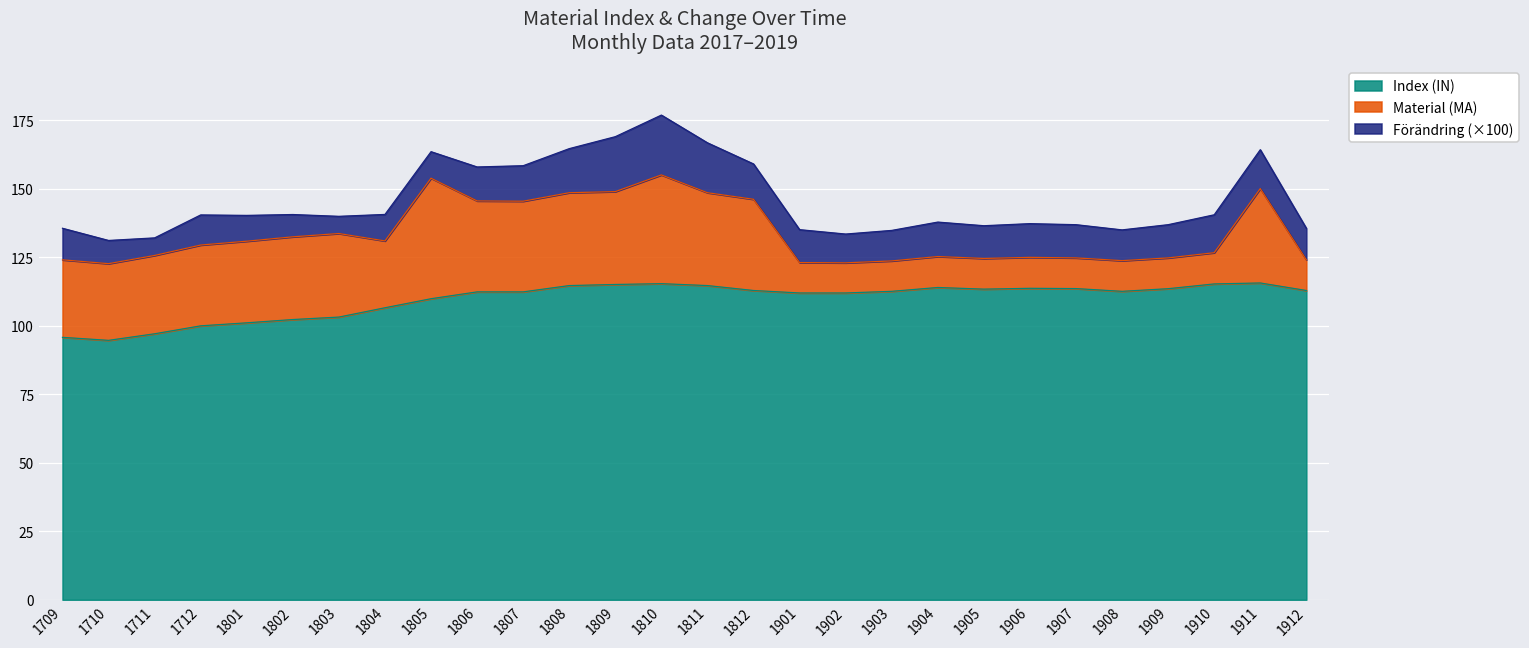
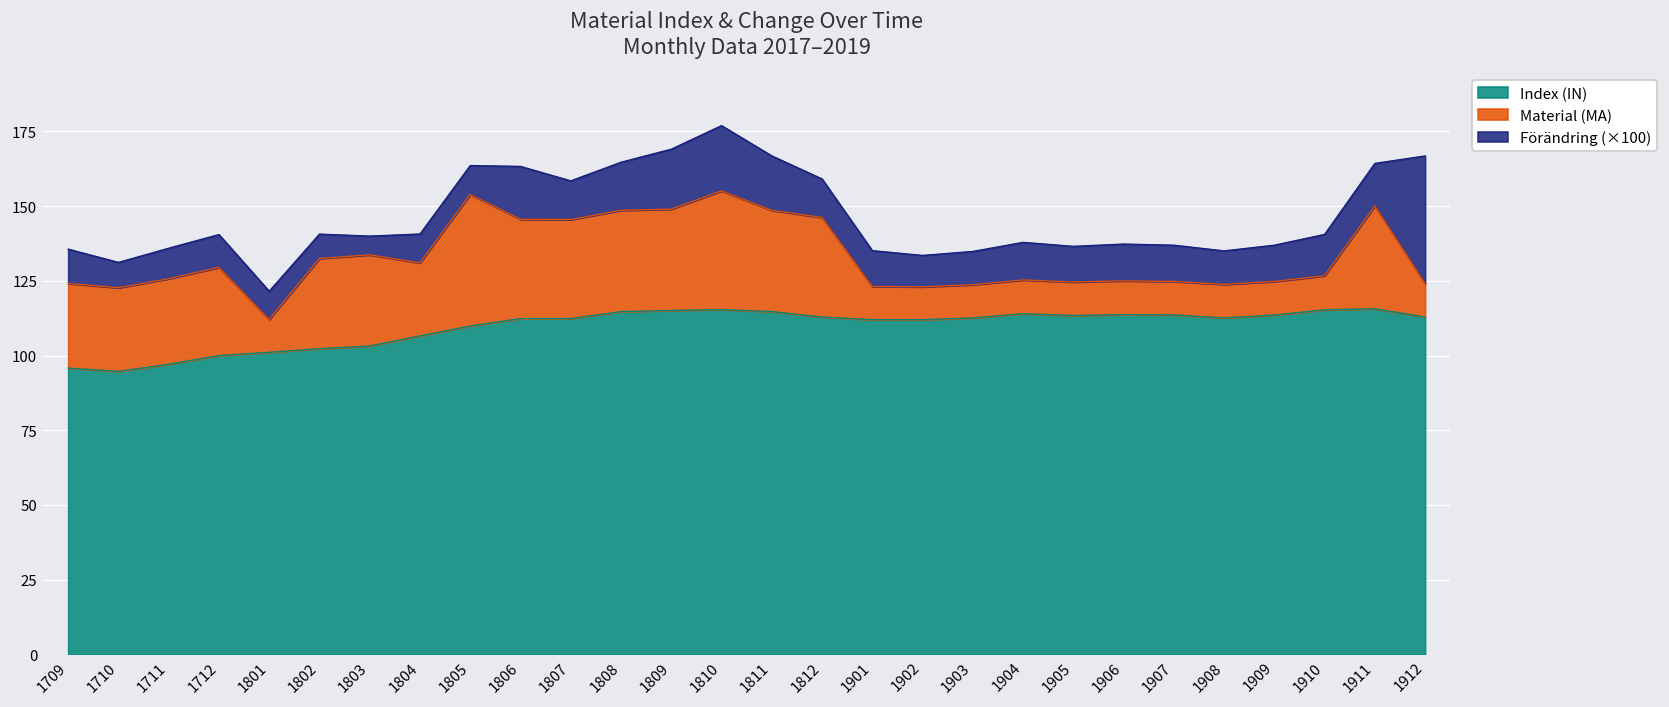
Förändring (×100), 1711: 6 -> 10
Material (MA), 1801: 131 -> 112
Förändring (×100), 1806: 12 -> 18
Förändring (×100), 1912: 12 -> 43
